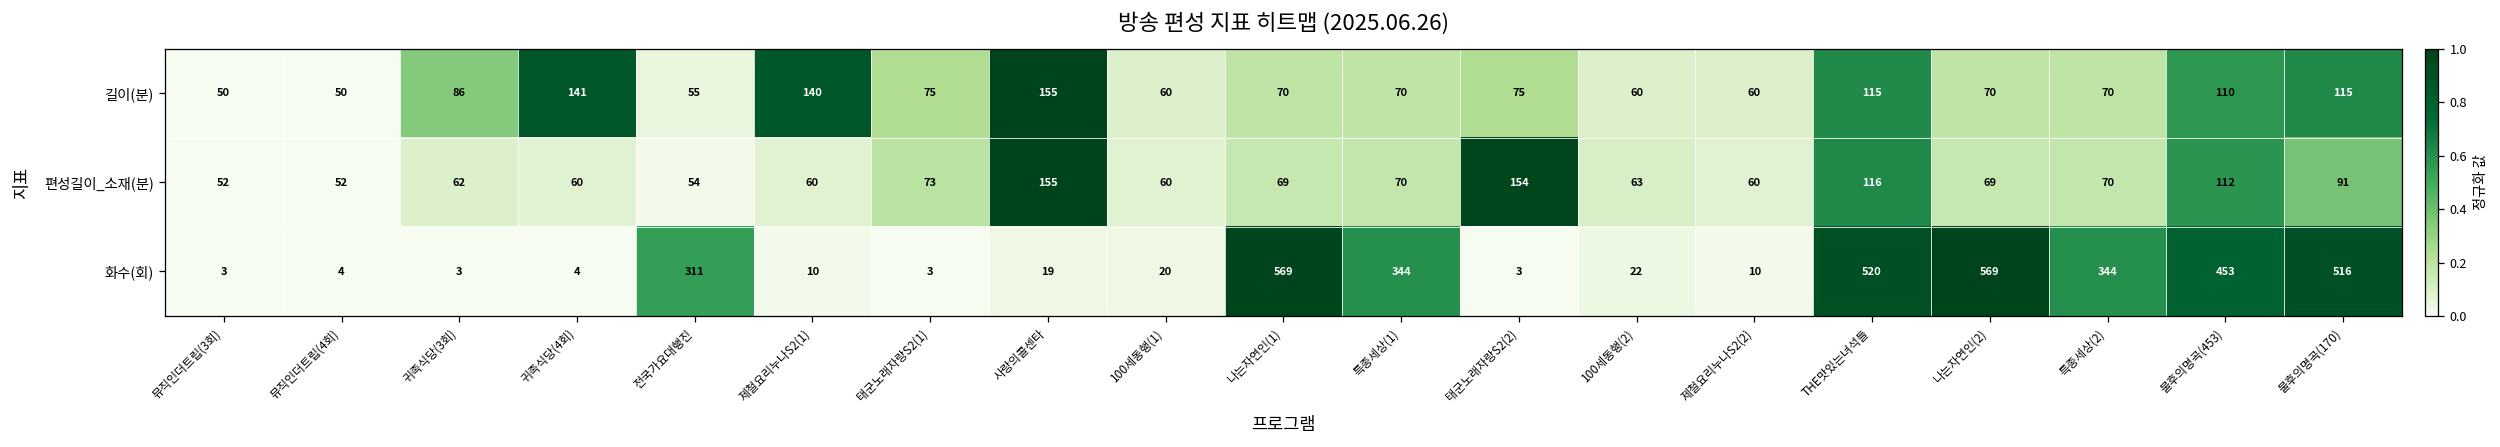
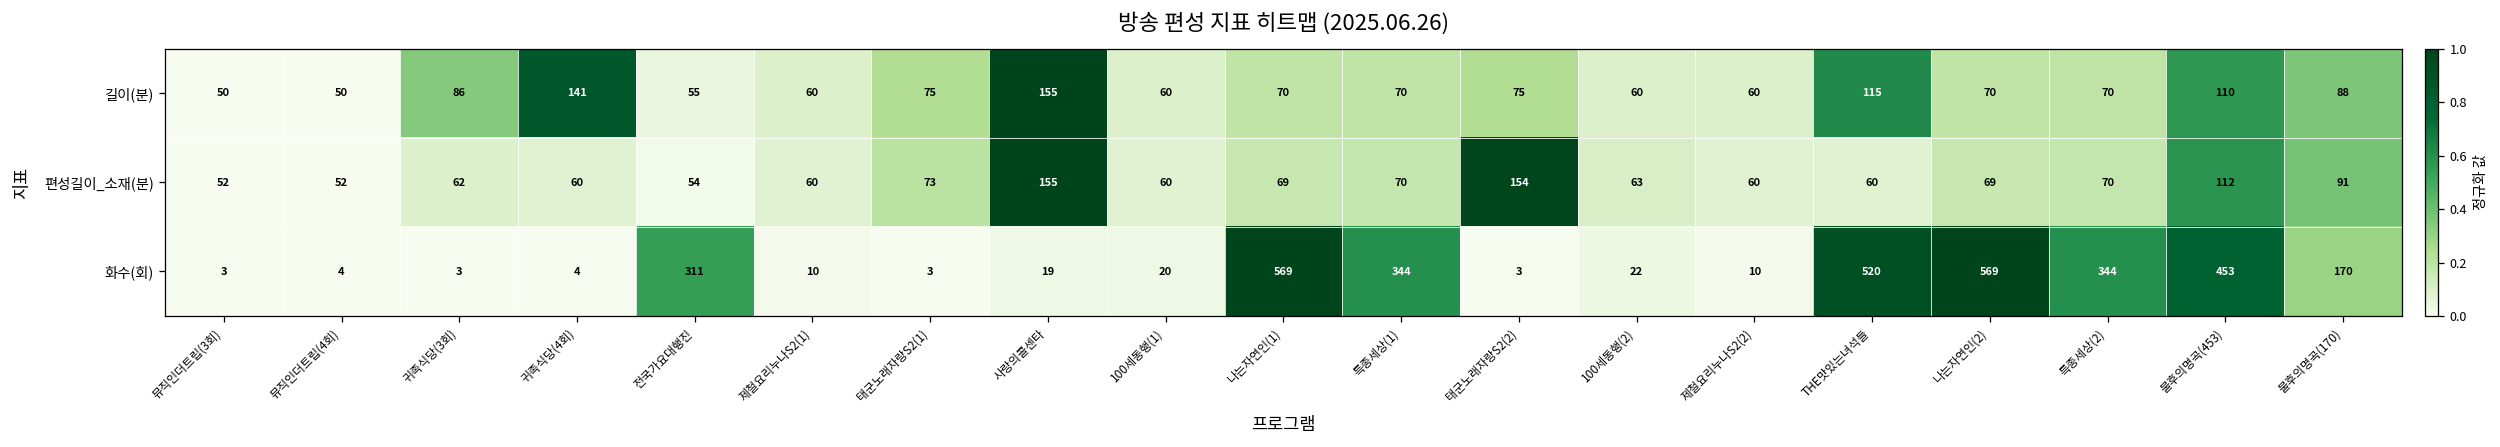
길이(분), 제철요리누나S2(1): 140 -> 60
길이(분), 불후의명곡(170): 115 -> 88
편성길이_소재(분), THE맛있는녀석들: 116 -> 60
화수(회), 불후의명곡(170): 516 -> 170
